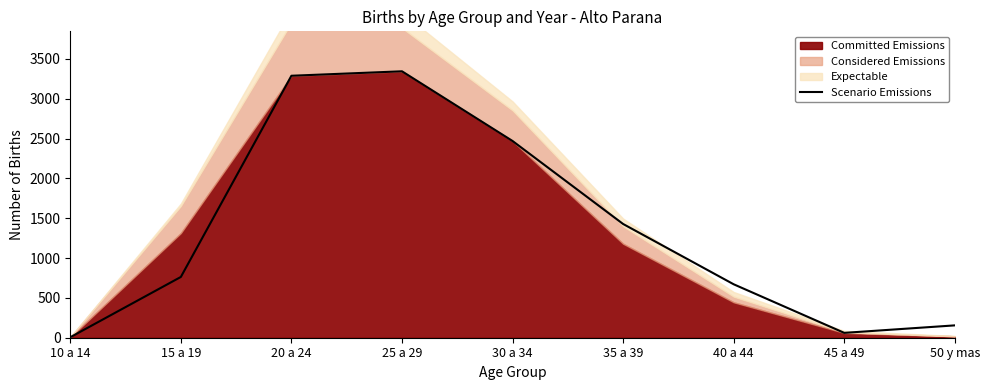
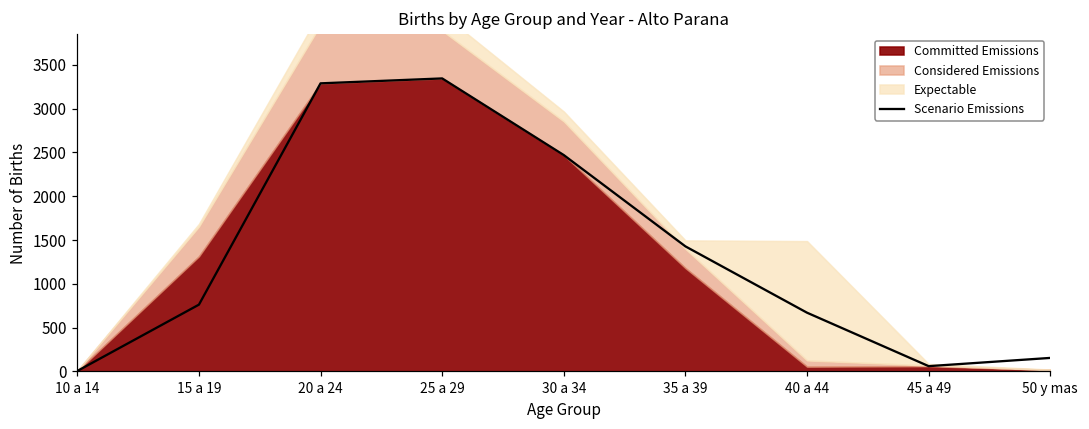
Committed Emissions, 40 a 44: 400 -> 100
Expectable, 40 a 44: 100 -> 1400
